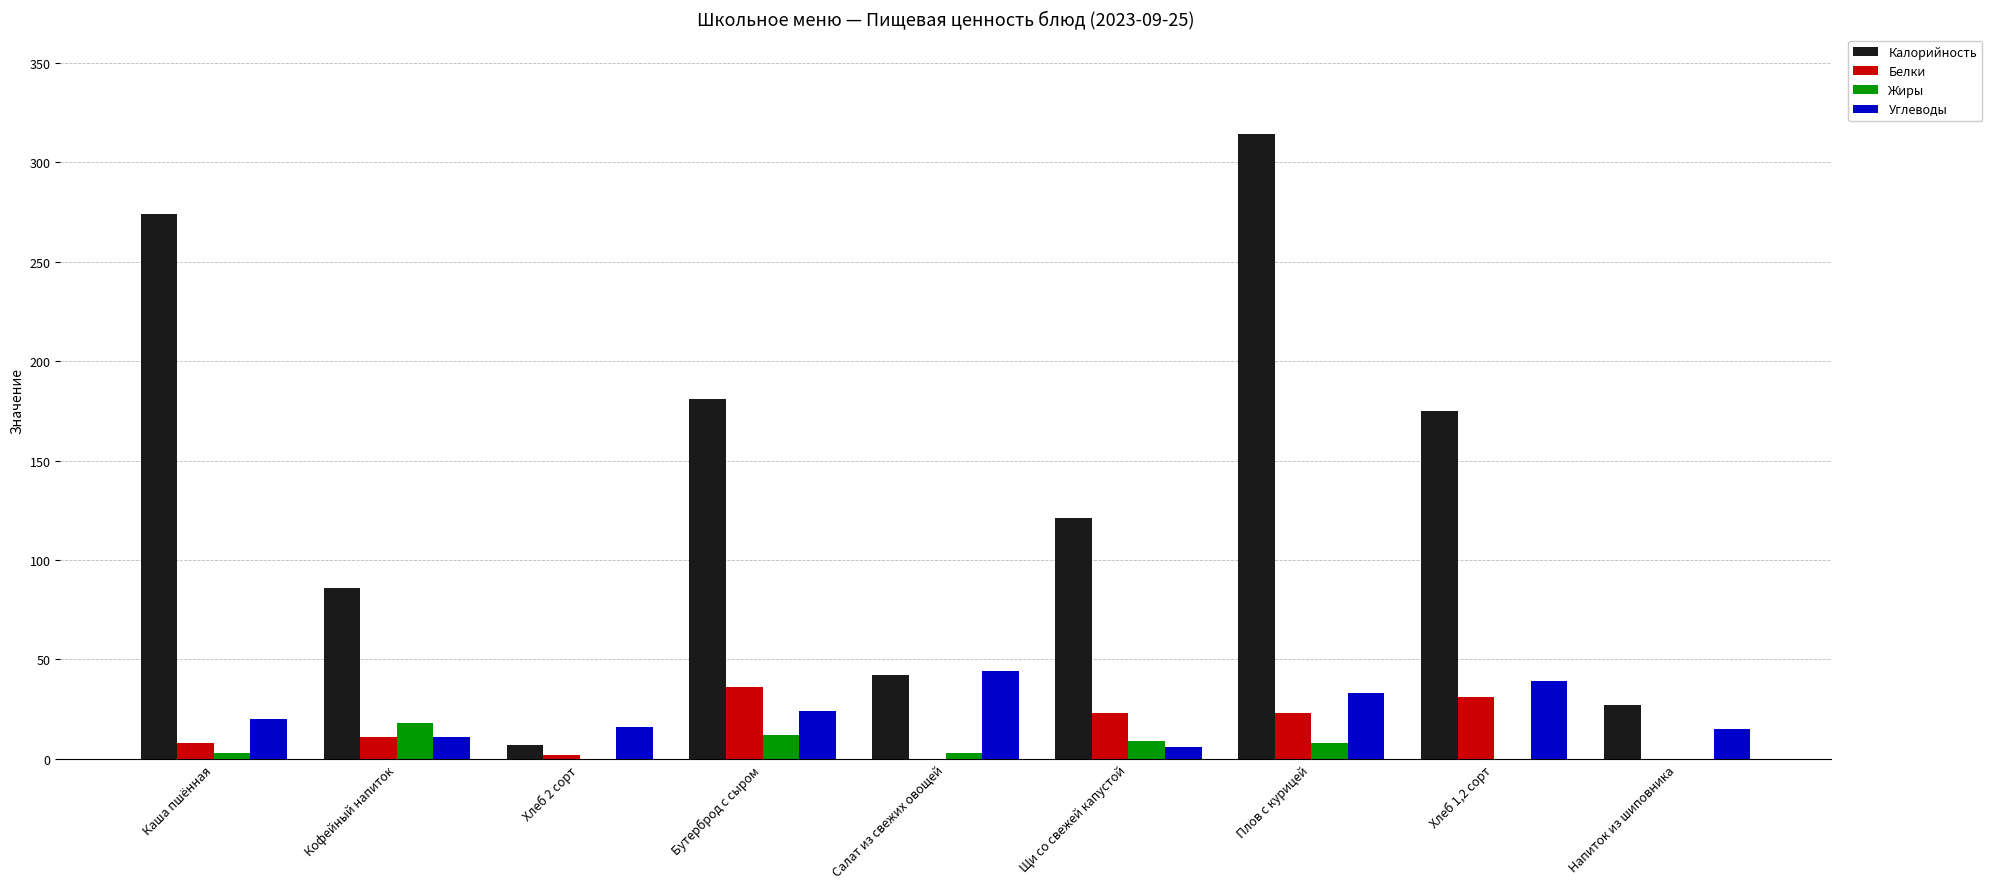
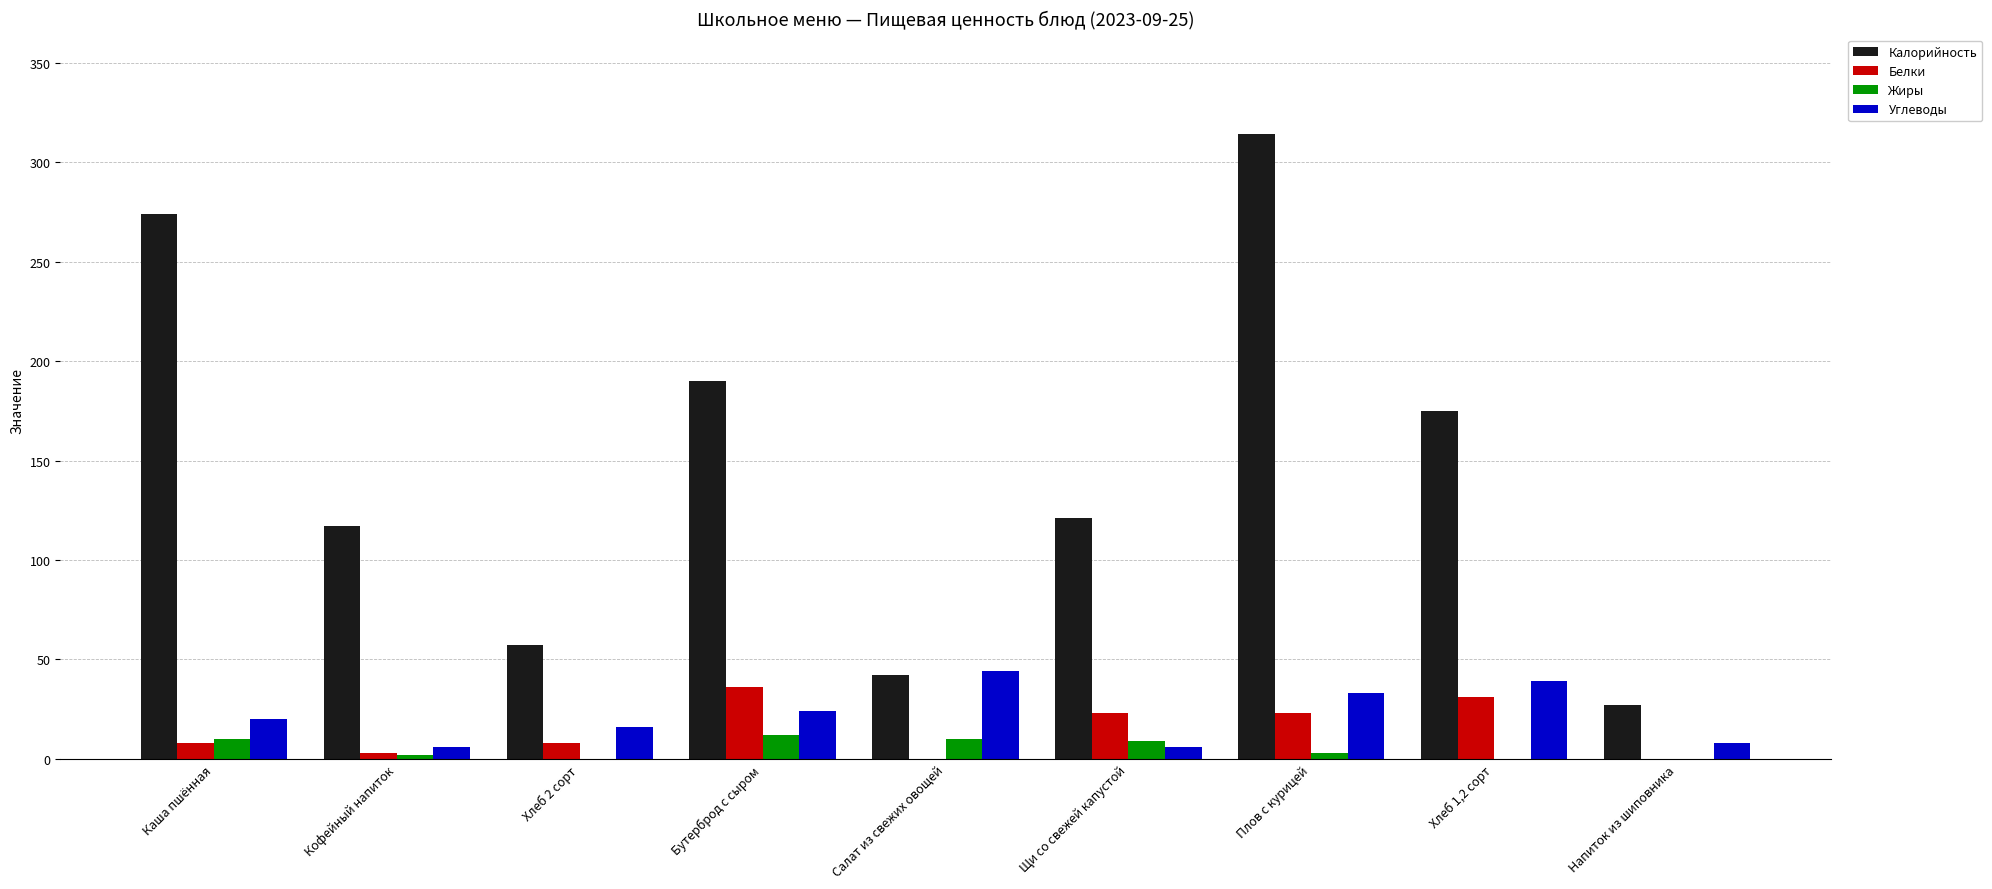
Жиры, Каша пшённая: 3 -> 10
Калорийность, Кофейный напиток: 86 -> 117
Белки, Кофейный напиток: 11 -> 3
Жиры, Кофейный напиток: 18 -> 2
Углеводы, Кофейный напиток: 11 -> 6
Калорийность, Хлеб 2 сорт: 7 -> 57
Белки, Хлеб 2 сорт: 2 -> 8
Калорийность, Бутерброд с сыром: 181 -> 190
Жиры, Салат из свежих овощей: 3 -> 10
Жиры, Плов с курицей: 8 -> 3
Углеводы, Напиток из шиповника: 15 -> 8
